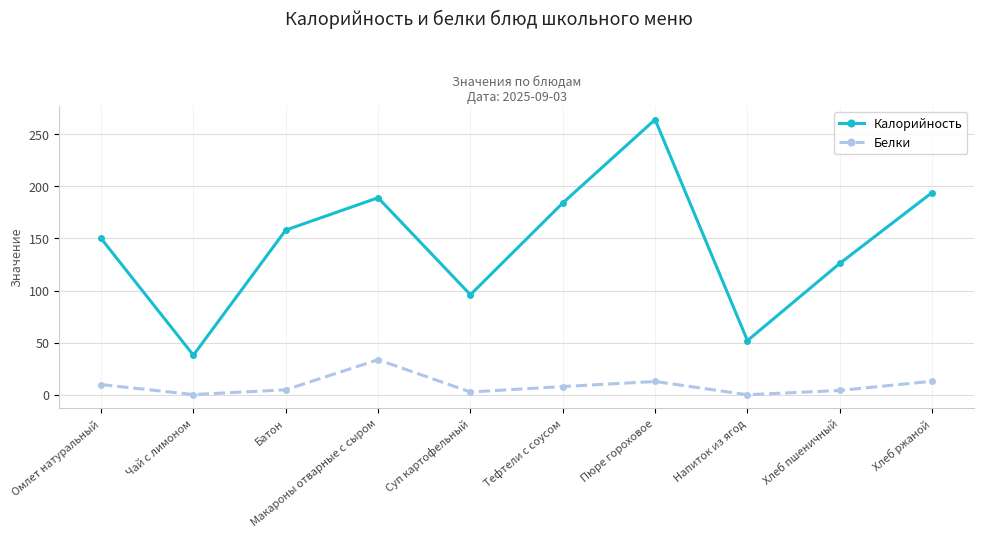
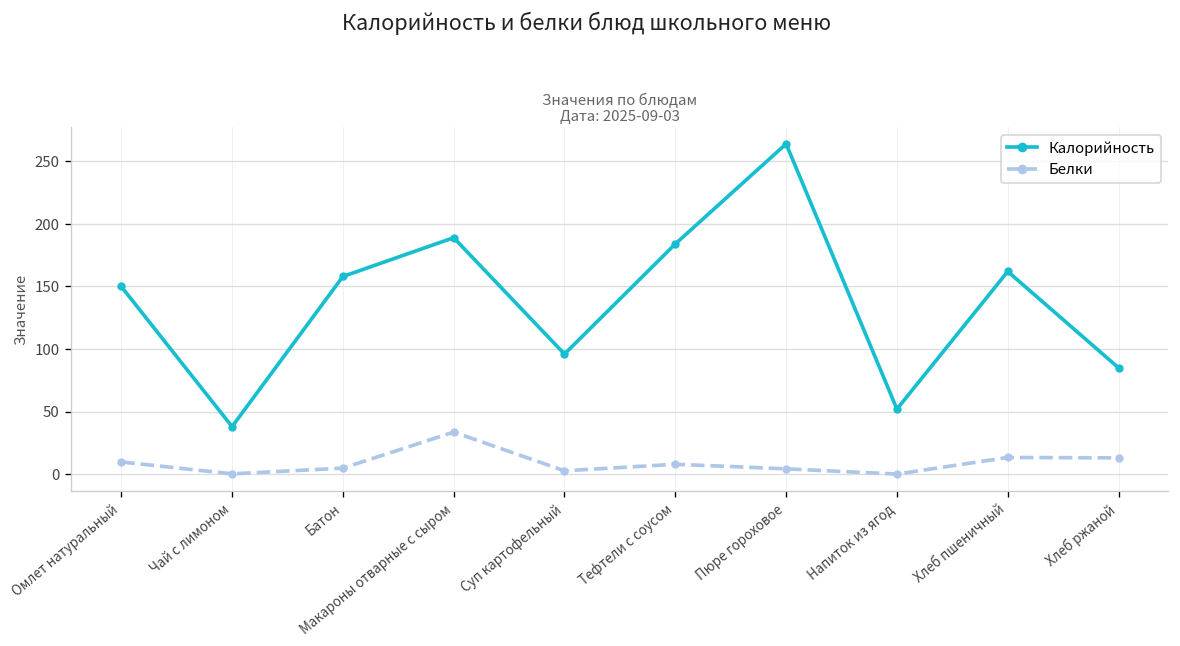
Белки, Пюре гороховое: 13 -> 4
Калорийность, Хлеб пшеничный: 126 -> 162
Белки, Хлеб пшеничный: 4 -> 13
Калорийность, Хлеб ржаной: 194 -> 85
